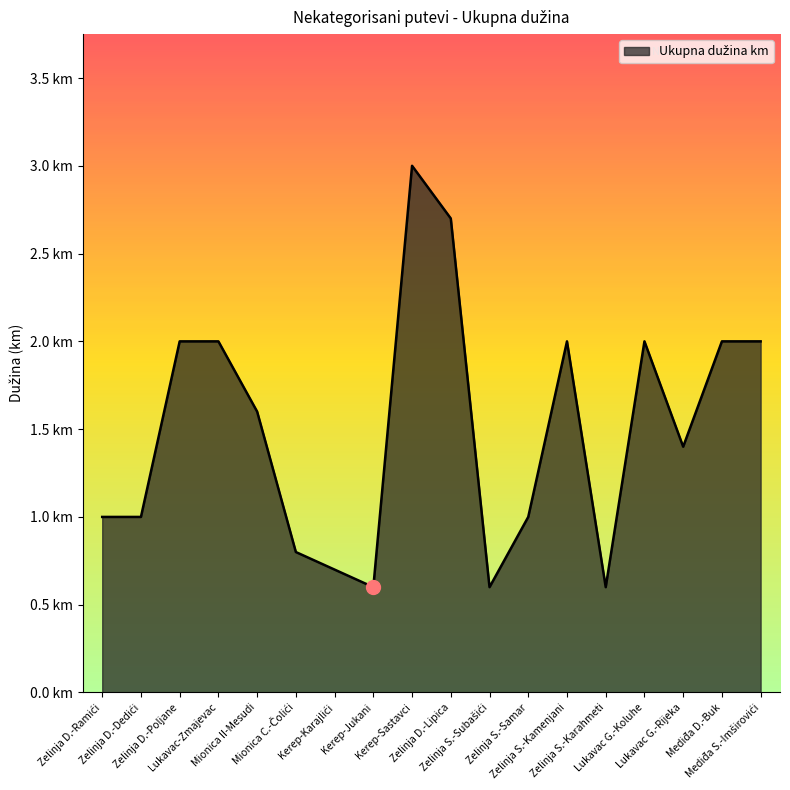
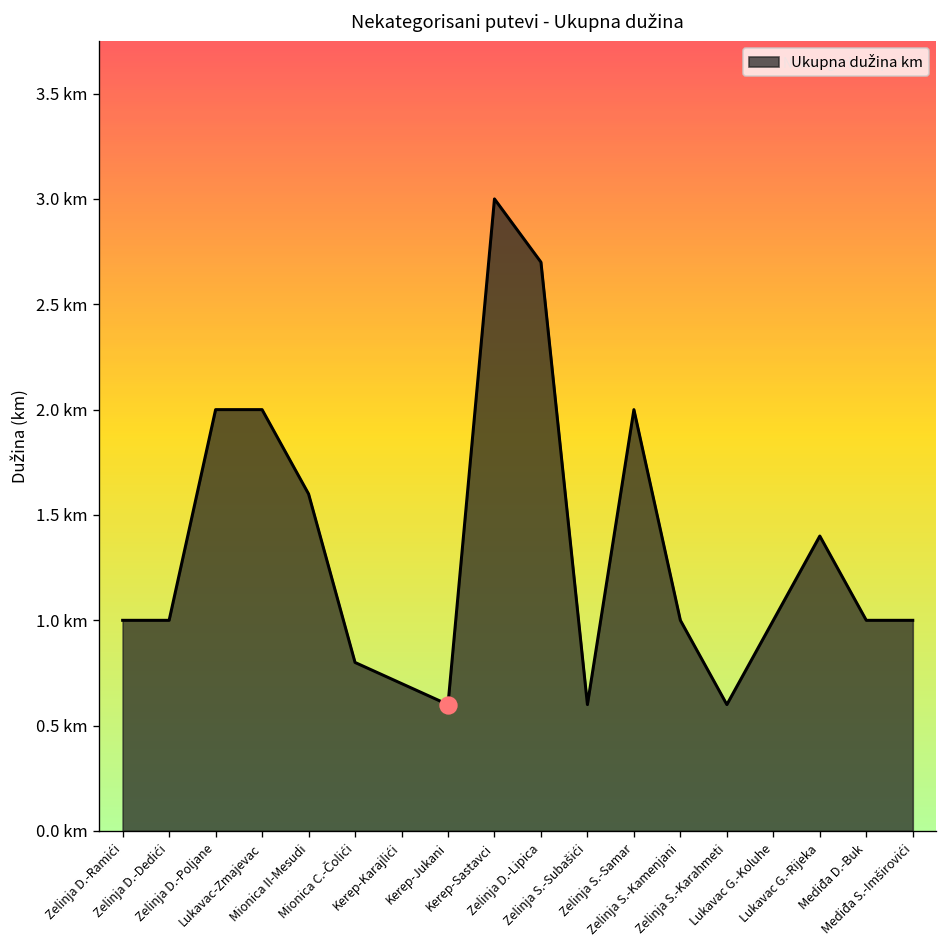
Ukupna dužina km, Zelinja S.-Samar: 1 km -> 2 km
Ukupna dužina km, Zelinja S.-Kamenjani: 2 km -> 1 km
Ukupna dužina km, Lukavac G.-Koluhe: 2 km -> 1 km
Ukupna dužina km, Mediđa D.-Buk: 2 km -> 1 km
Ukupna dužina km, Mediđa S.-Imširovići: 2 km -> 1 km
